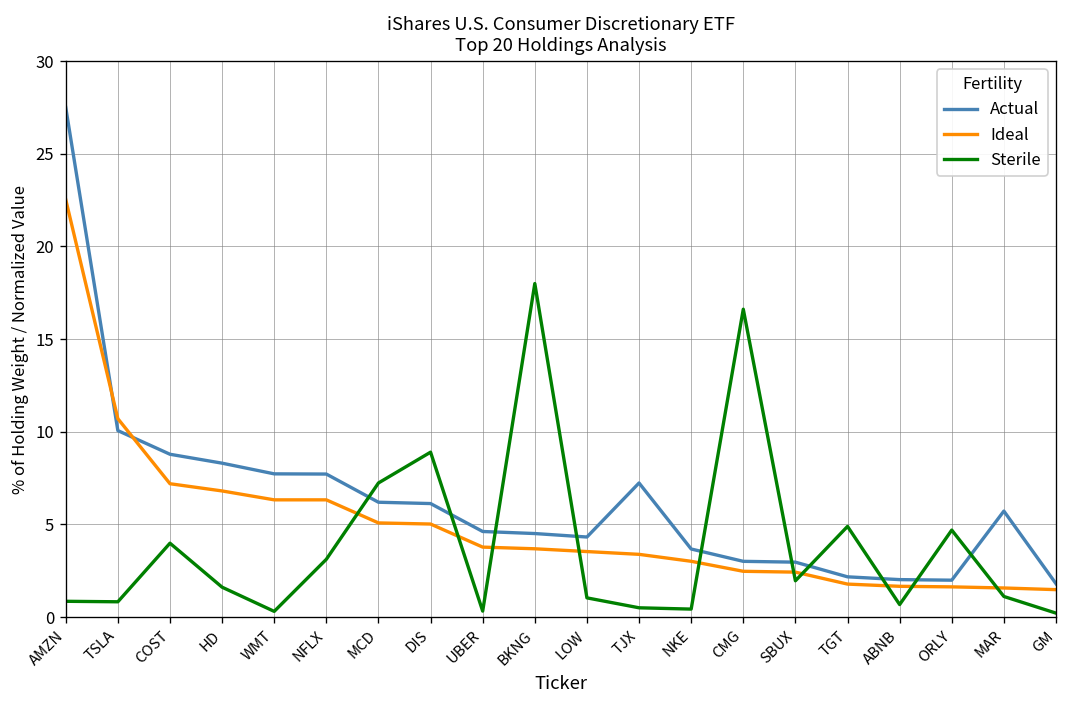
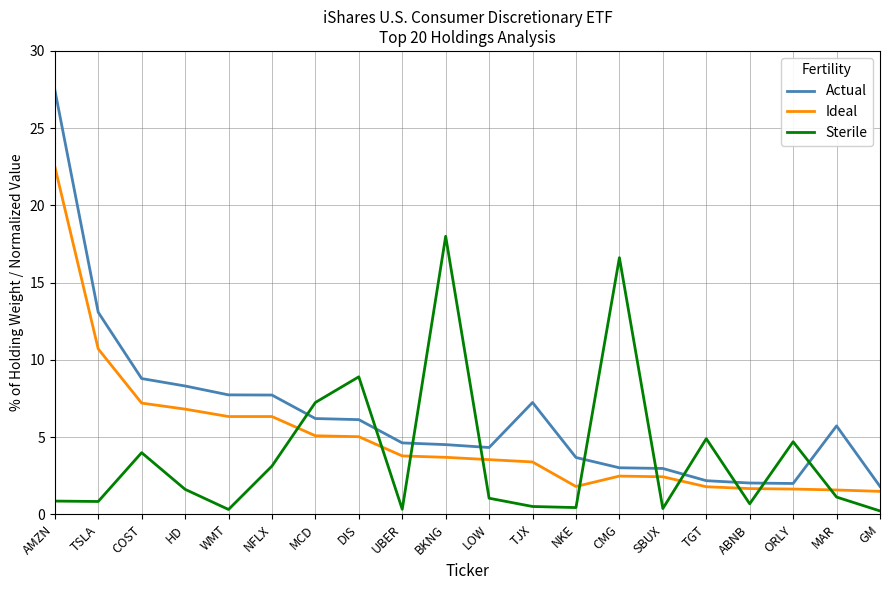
Actual, TSLA: 10.1 -> 13.1
Ideal, NKE: 3.0 -> 1.8
Sterile, SBUX: 2.0 -> 0.4
